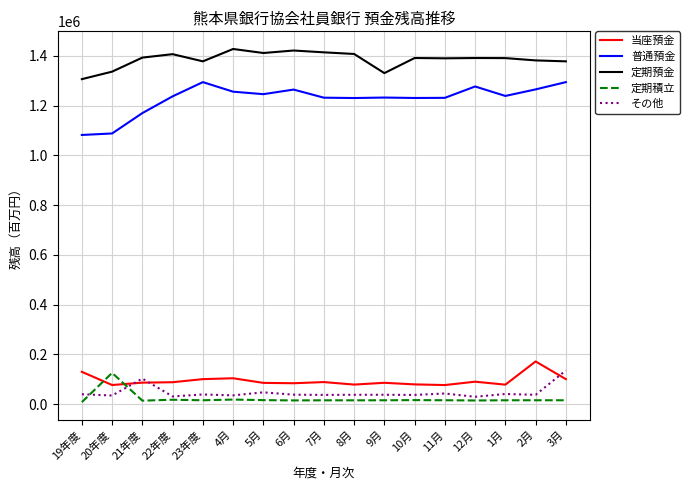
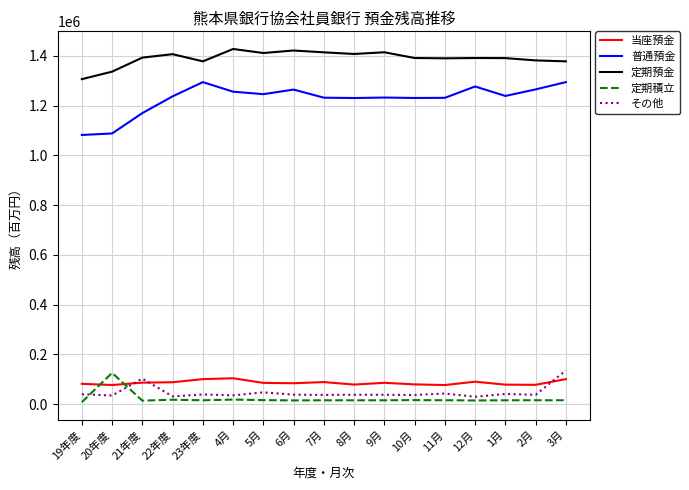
当座預金, 19年度: 130000 -> 80000
定期預金, 9月: 1330000 -> 1410000
当座預金, 2月: 170000 -> 80000
